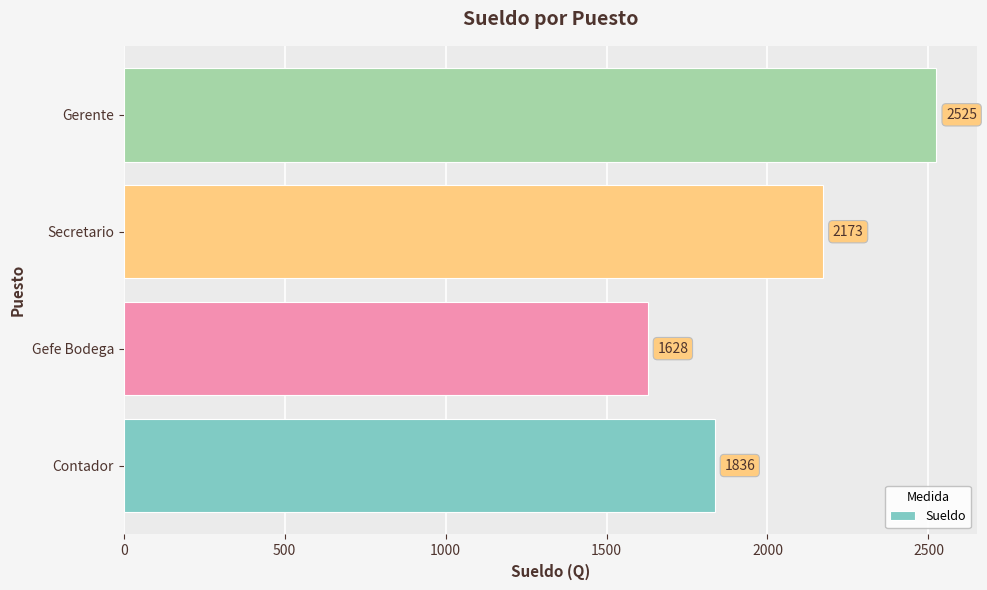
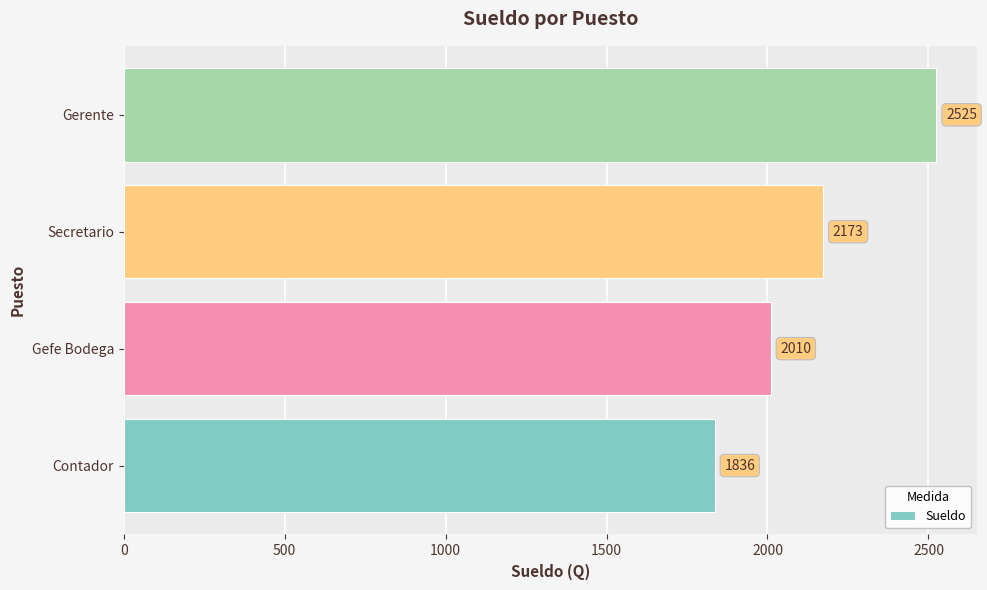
Gefe Bodega: 1628 -> 2010
